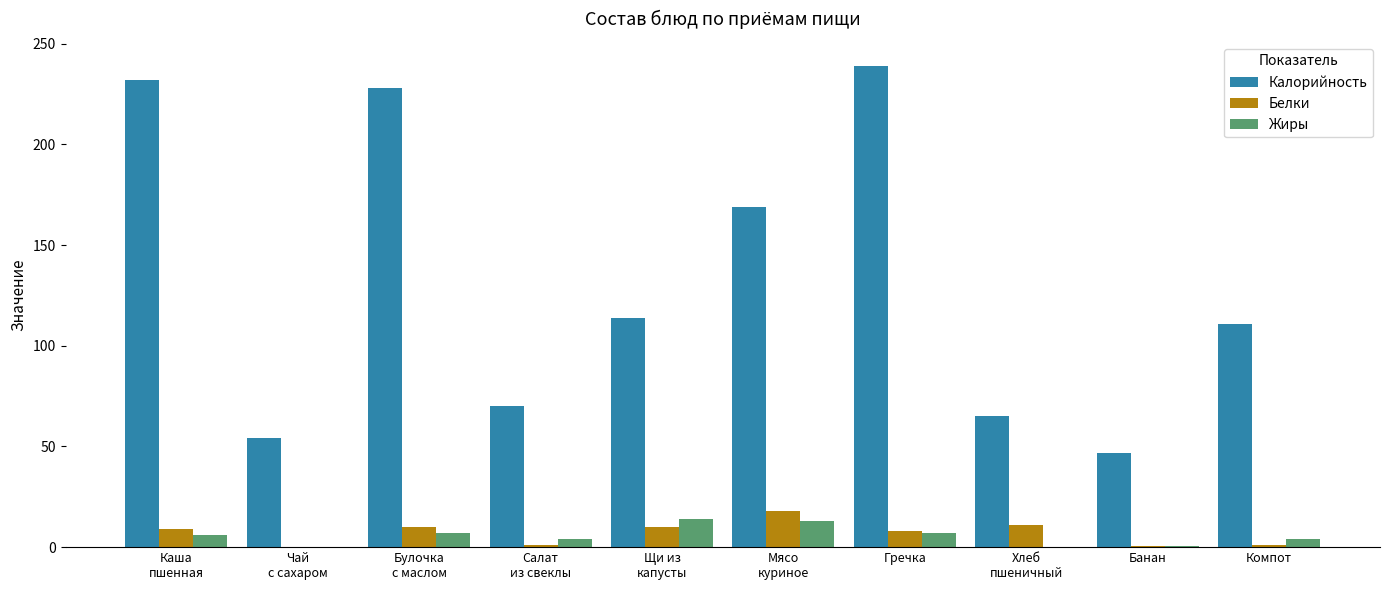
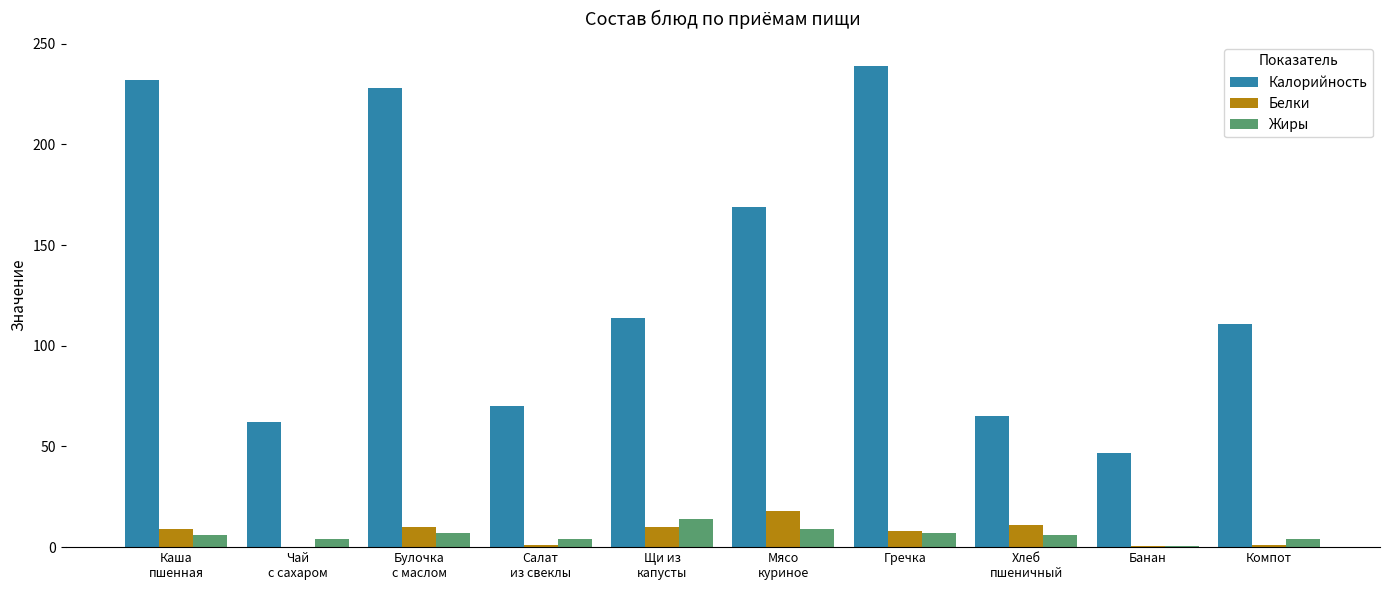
Калорийность, Чай с сахаром: 54 -> 62
Жиры, Чай с сахаром: 0 -> 4
Жиры, Мясо куриное: 13 -> 9
Жиры, Хлеб пшеничный: 0 -> 6
